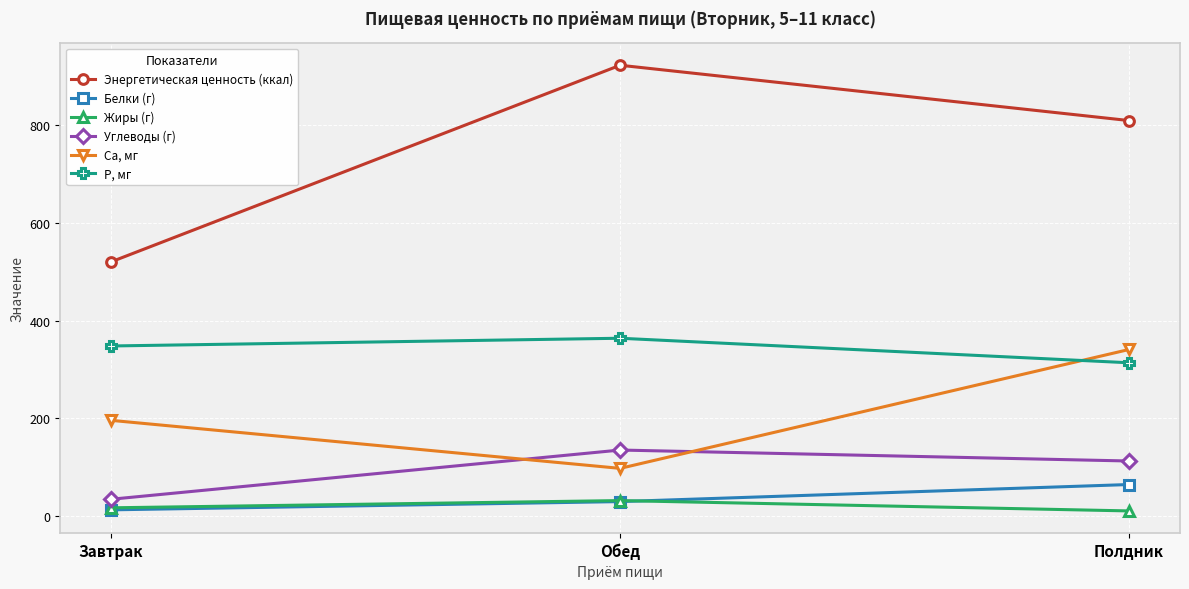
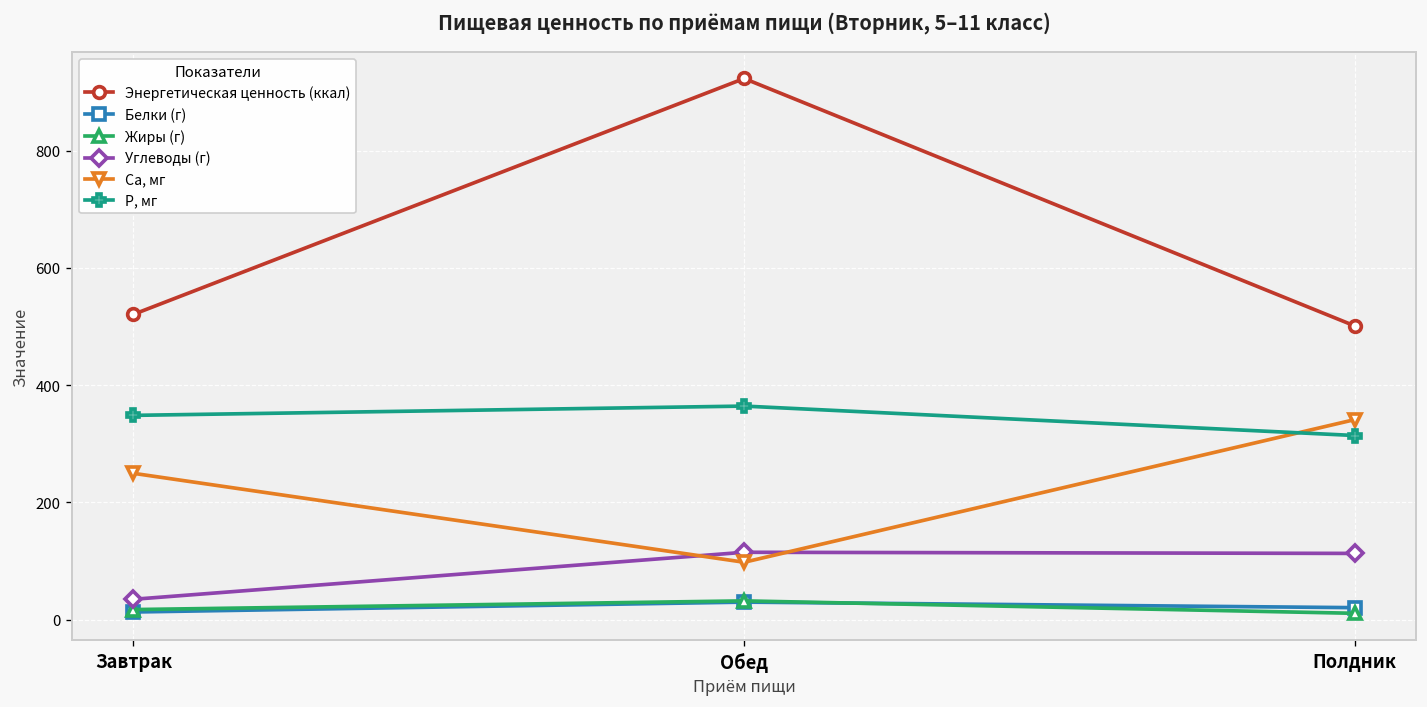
Са, мг, Завтрак: 200 -> 250
Углеводы (г), Обед: 140 -> 110
Энергетическая ценность (ккал), Полдник: 810 -> 500
Белки (г), Полдник: 60 -> 20
